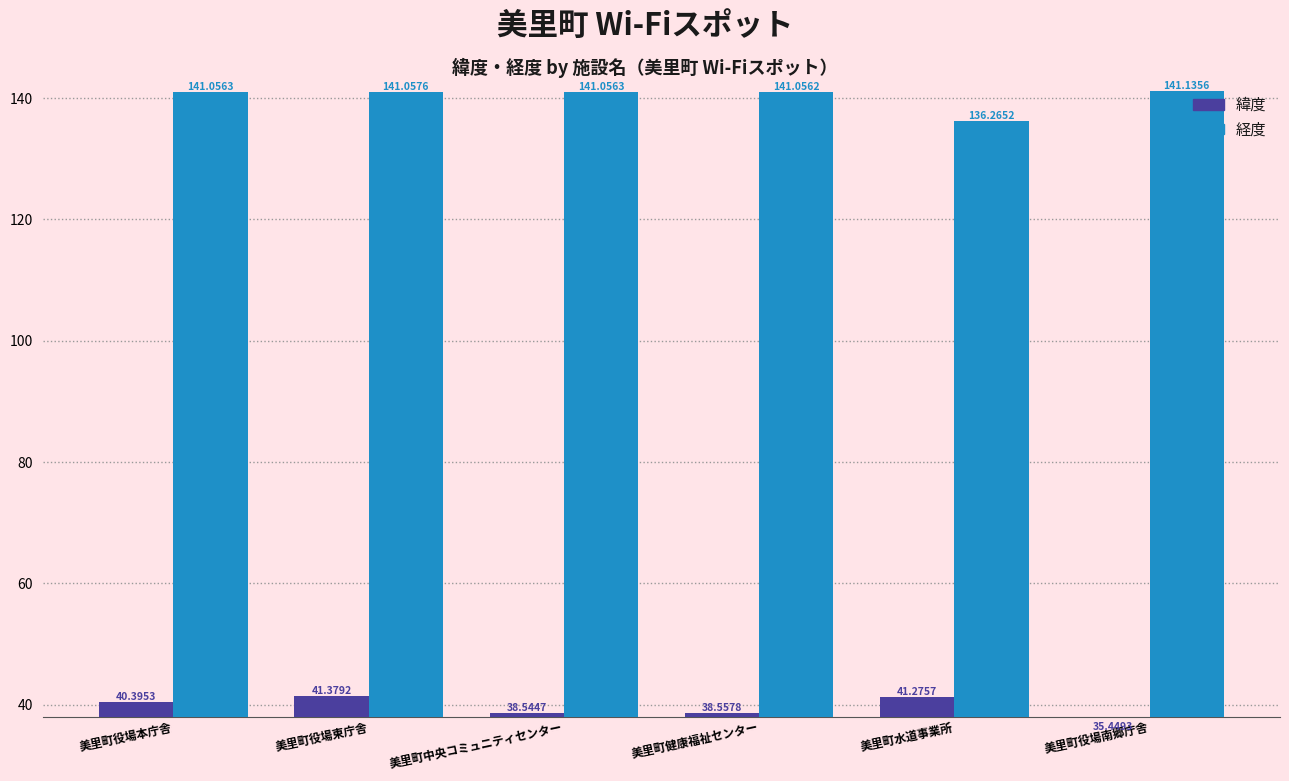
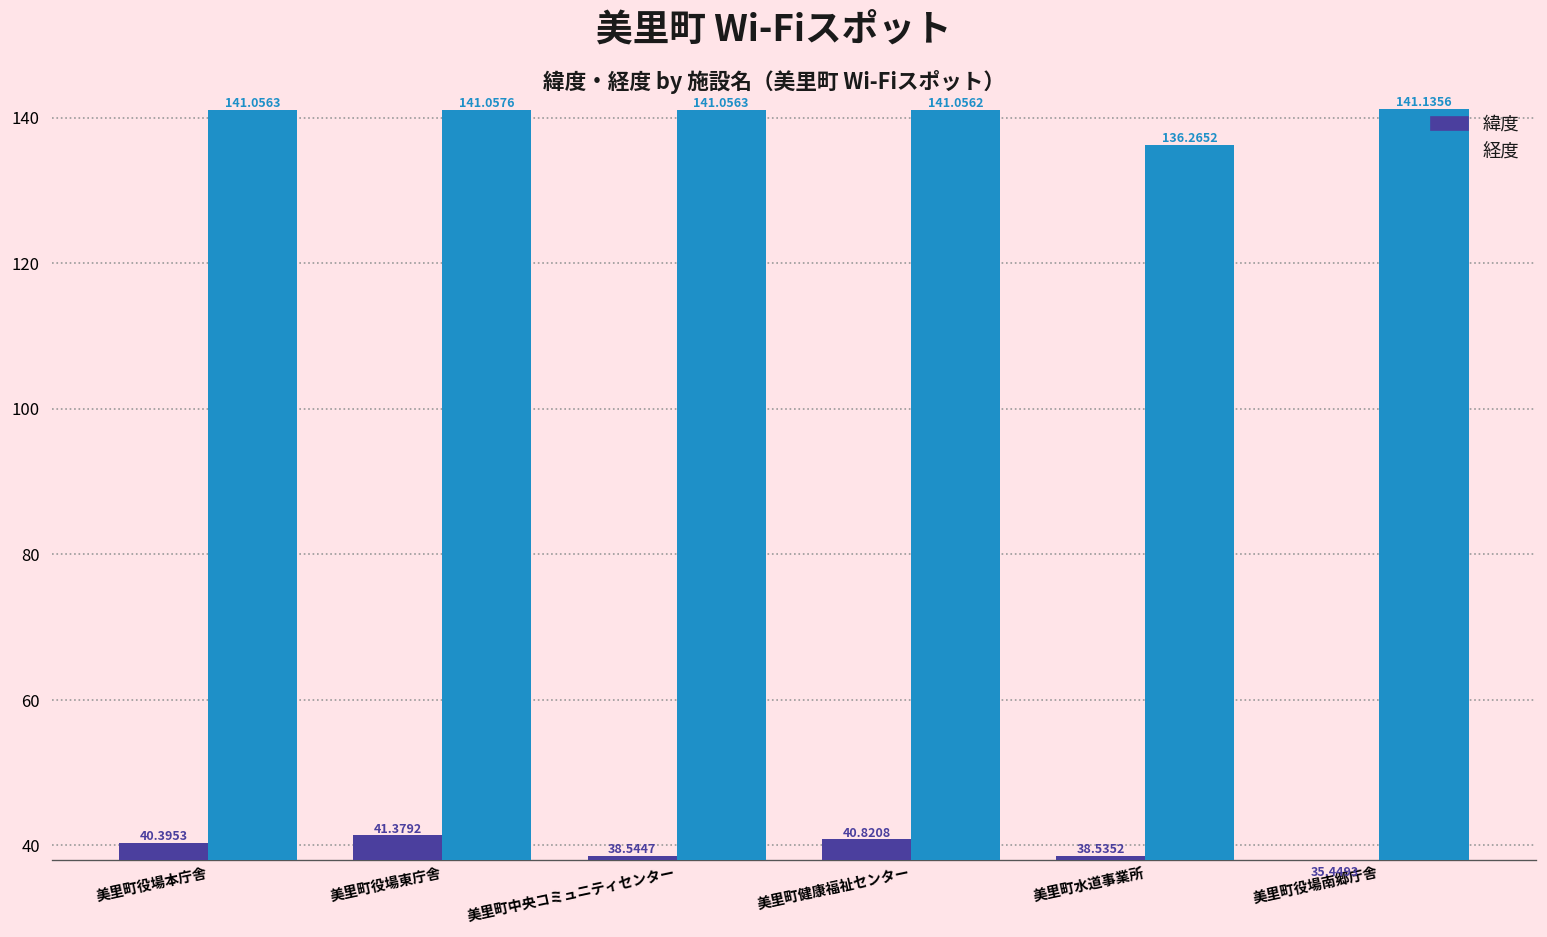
緯度, 美里町健康福祉センター: 38.5578 -> 40.8208
緯度, 美里町水道事業所: 41.2757 -> 38.5352
